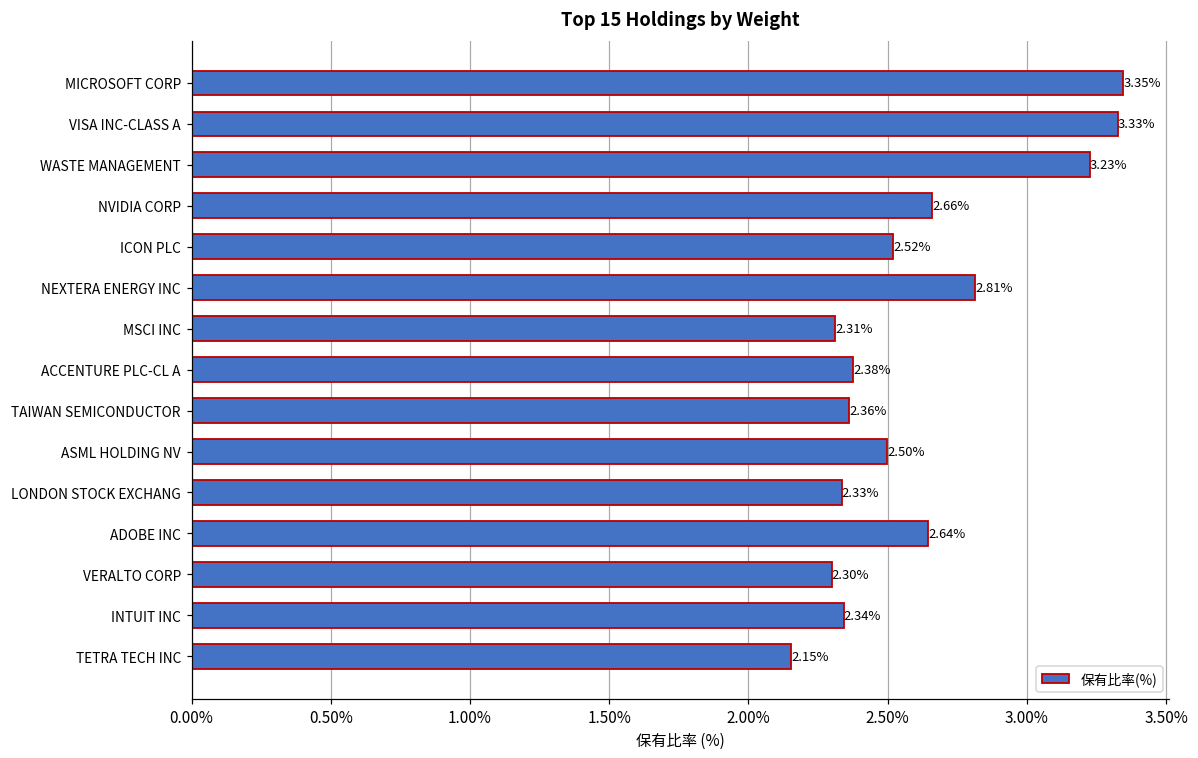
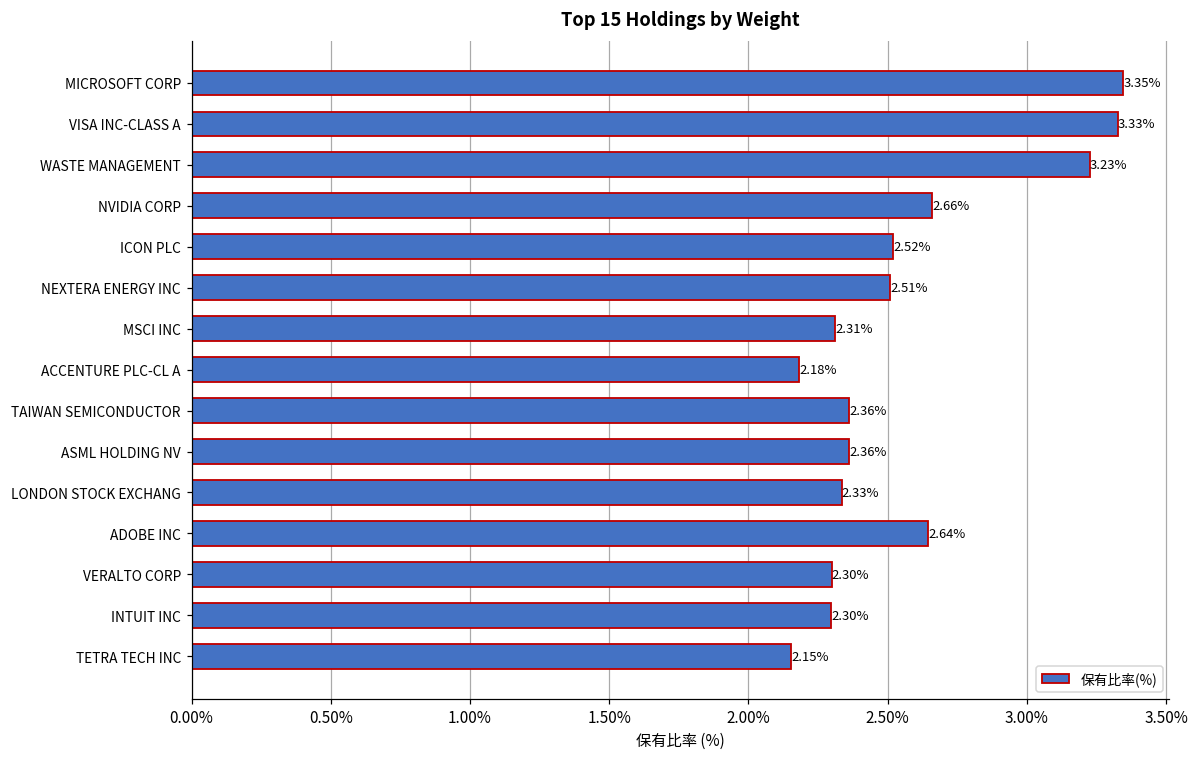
NEXTERA ENERGY INC: 2.81% -> 2.51%
ACCENTURE PLC-CL A: 2.38% -> 2.18%
ASML HOLDING NV: 2.50% -> 2.36%
INTUIT INC: 2.34% -> 2.30%
